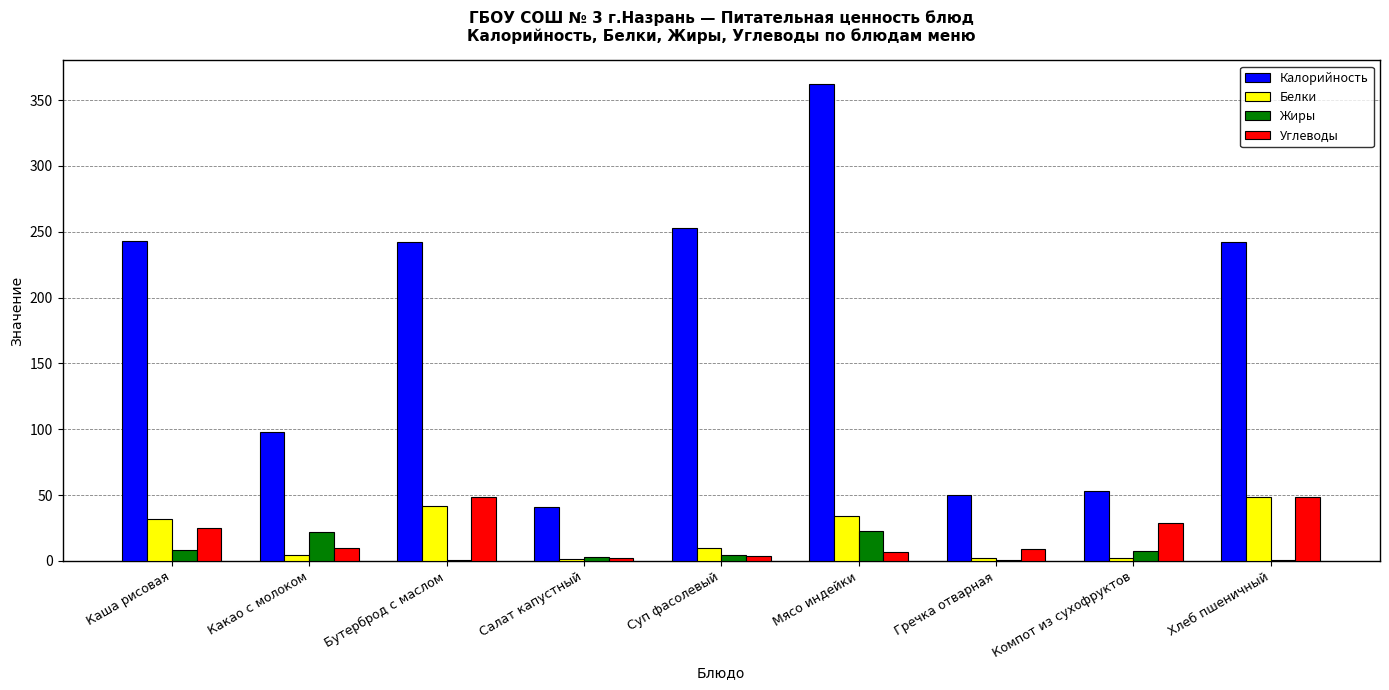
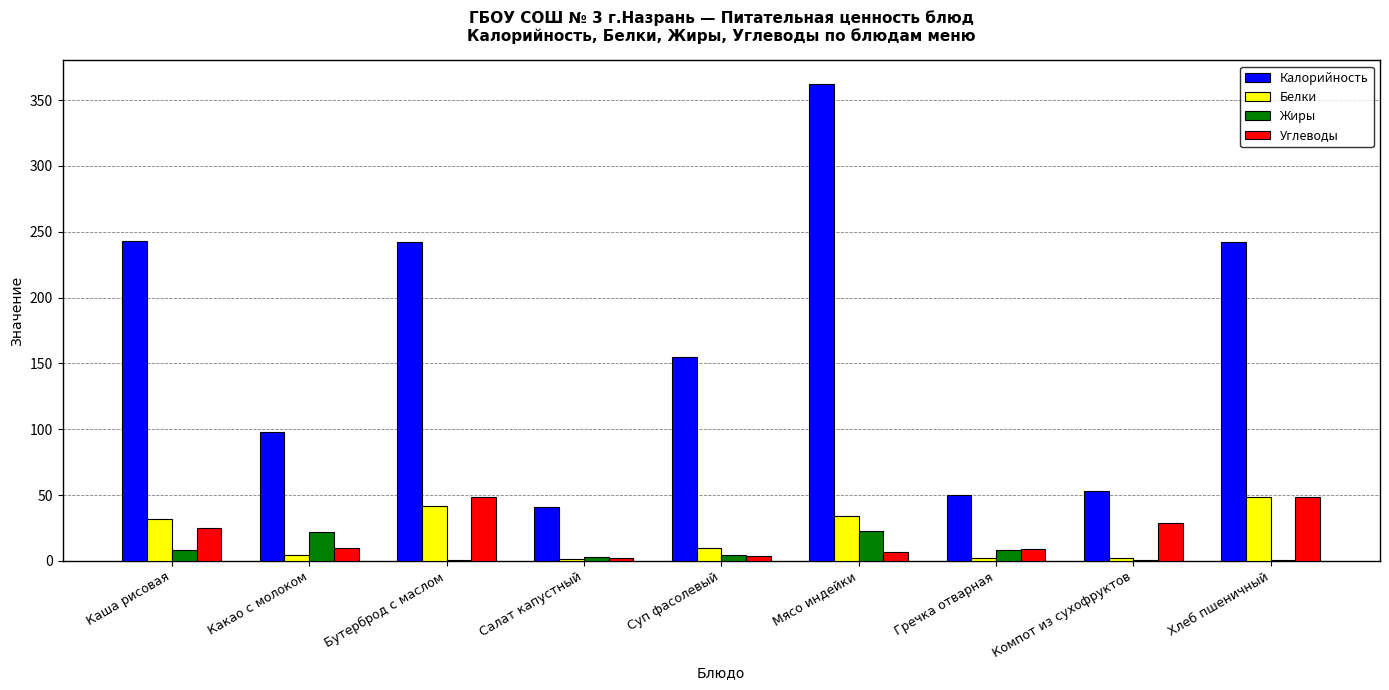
Калорийность, Суп фасолевый: 253 -> 155
Жиры, Гречка отварная: 1 -> 9
Жиры, Компот из сухофруктов: 7 -> 0
